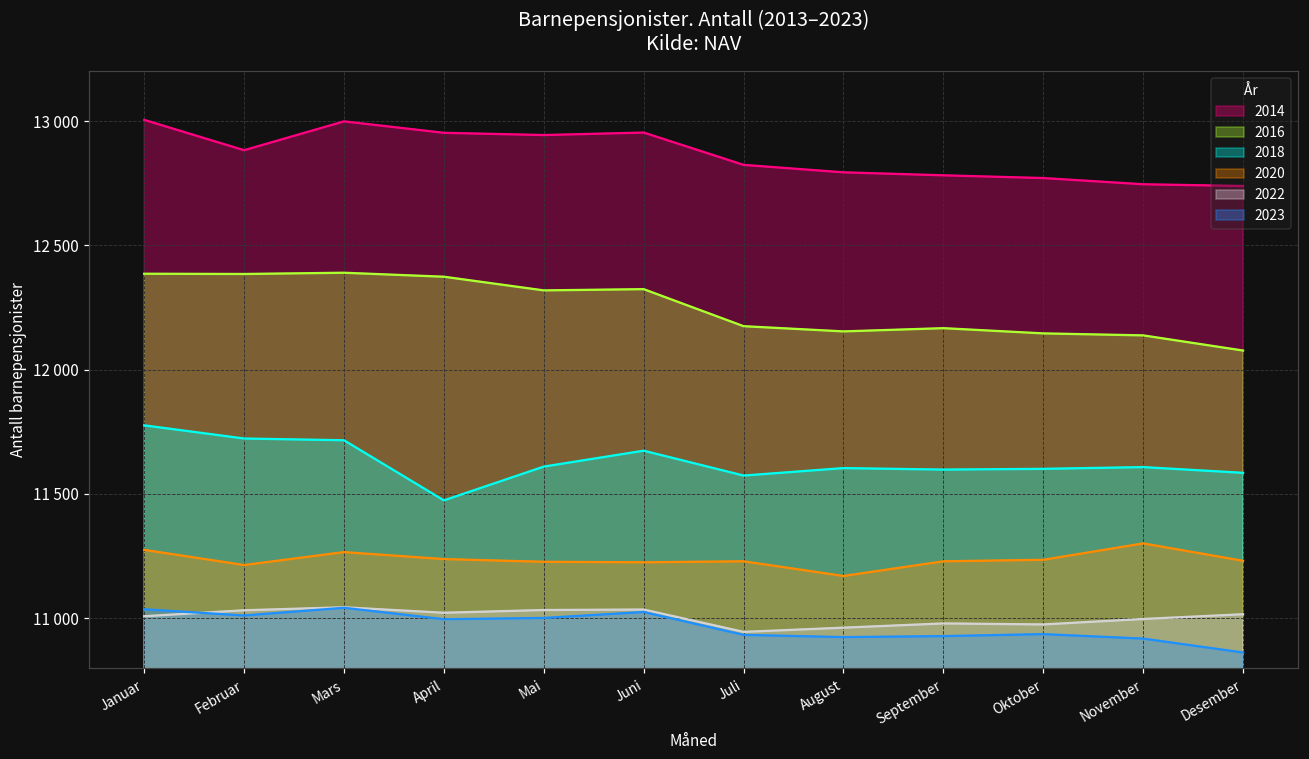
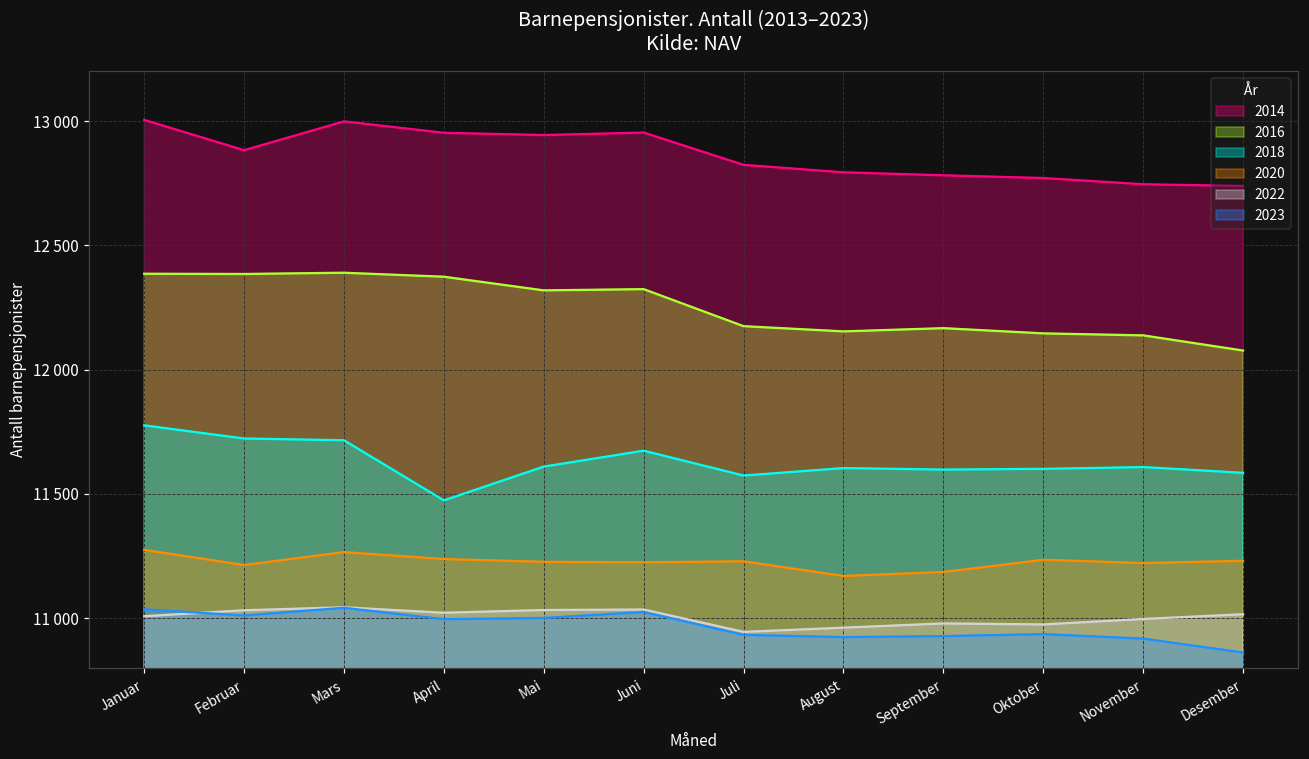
2020, September: 11230 -> 11190
2020, November: 11300 -> 11220
